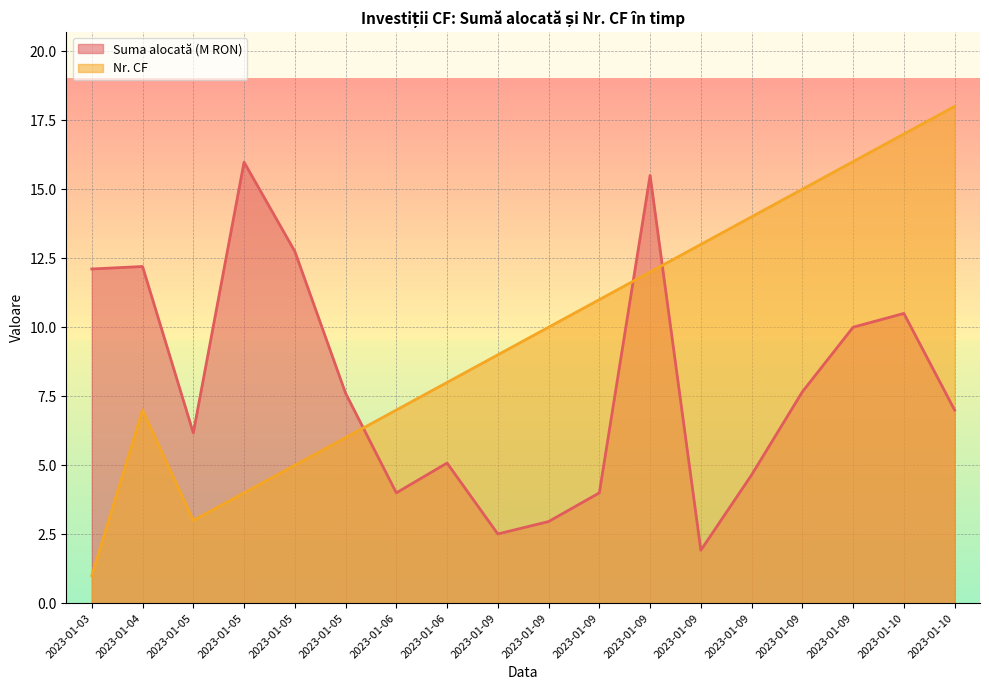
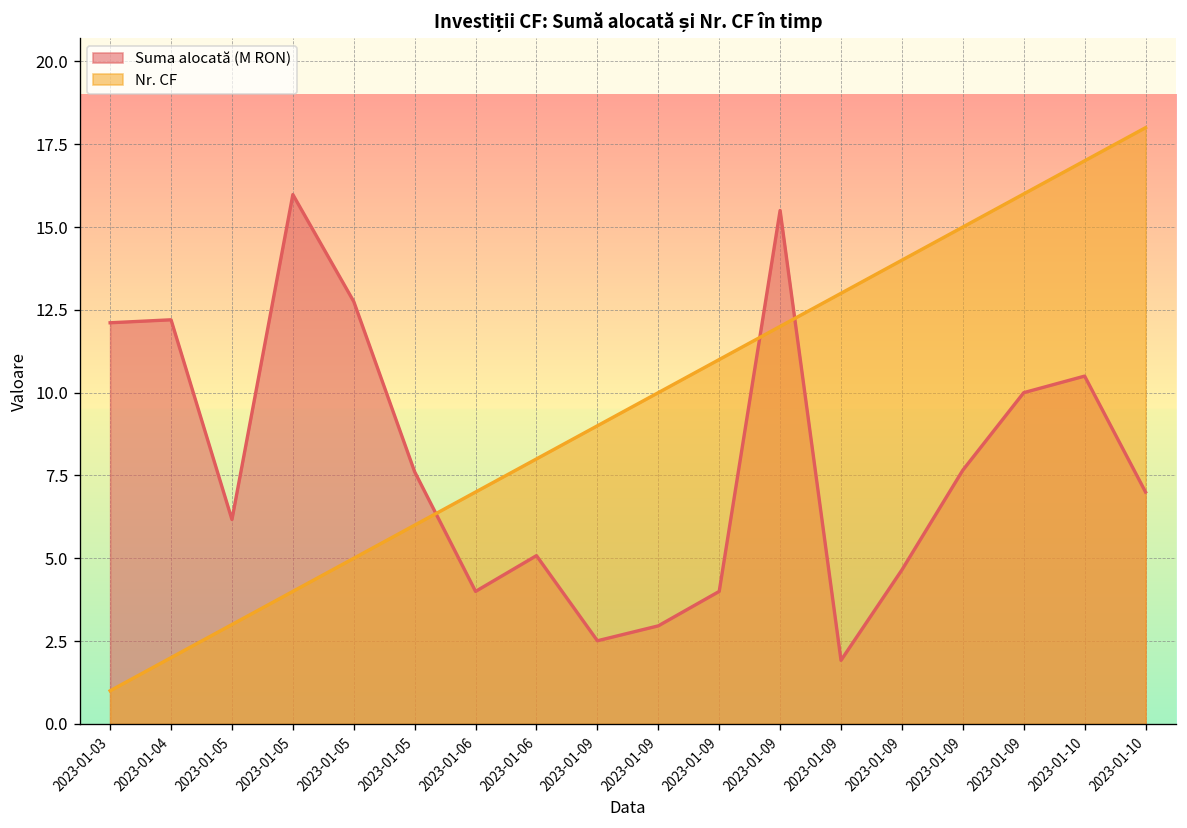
Nr. CF, 2023-01-04: 7 -> 2
